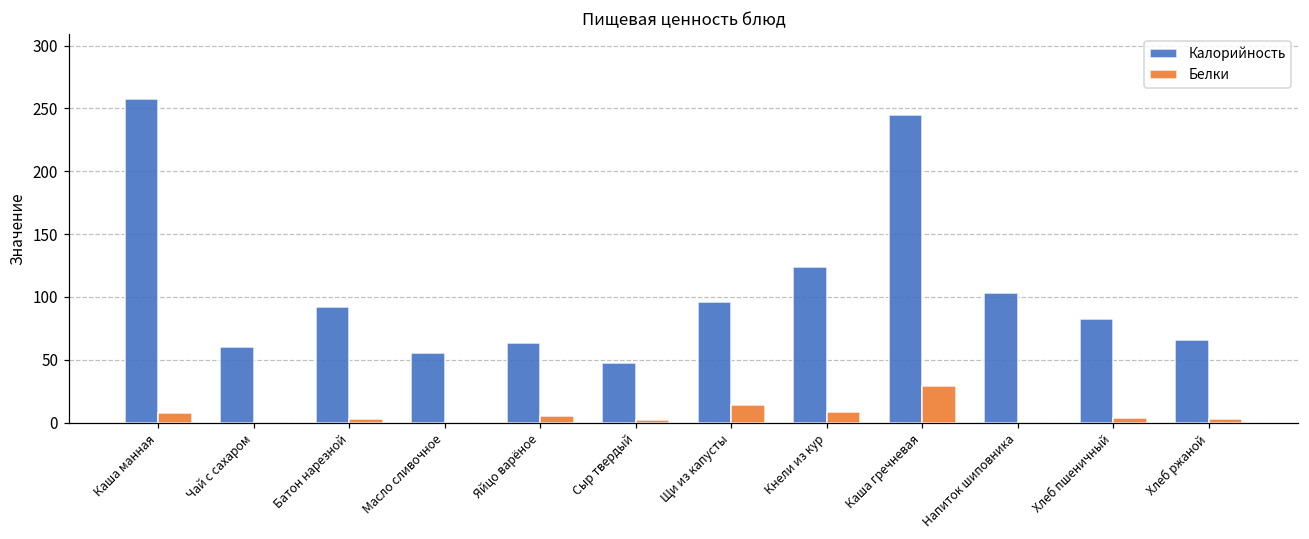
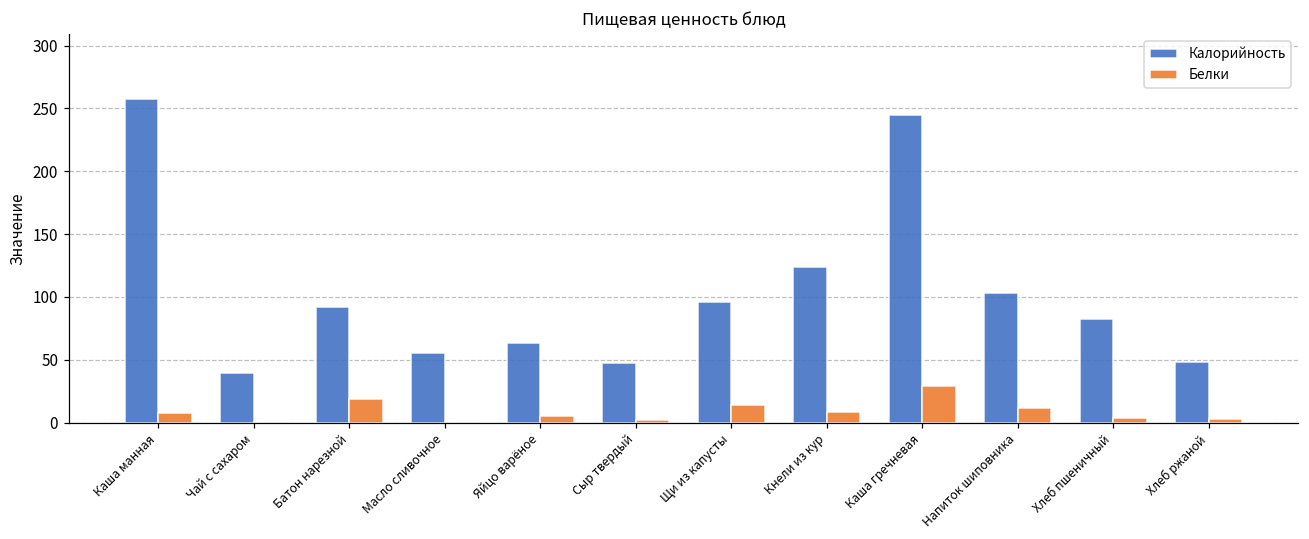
Калорийность, Чай с сахаром: 60 -> 39
Белки, Батон нарезной: 3 -> 19
Белки, Напиток шиповника: 1 -> 12
Калорийность, Хлеб ржаной: 66 -> 48
